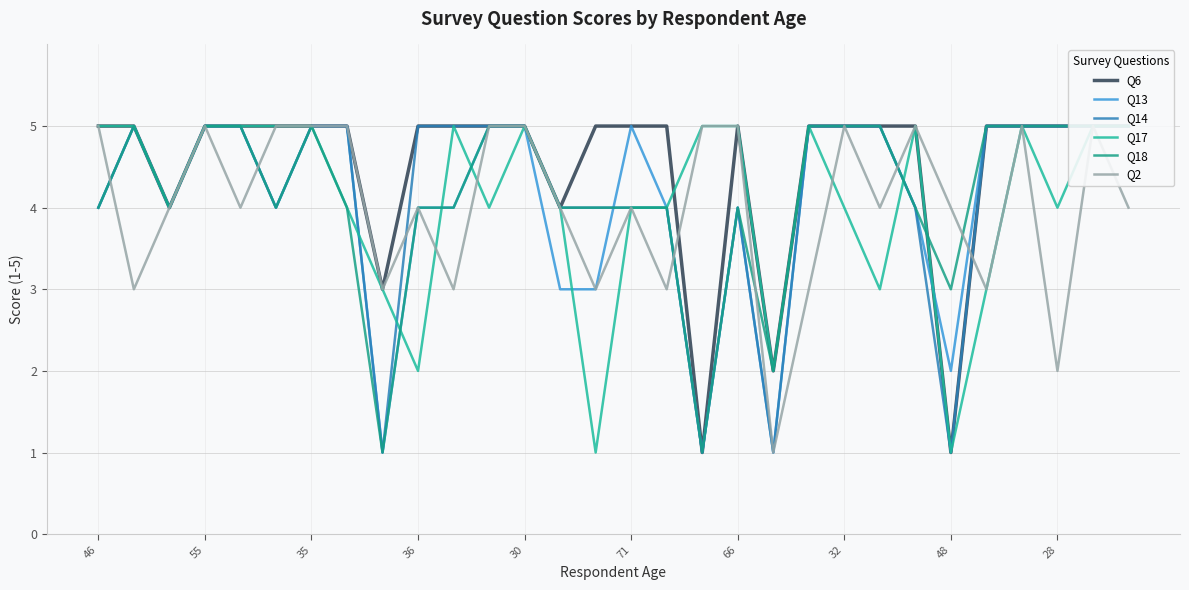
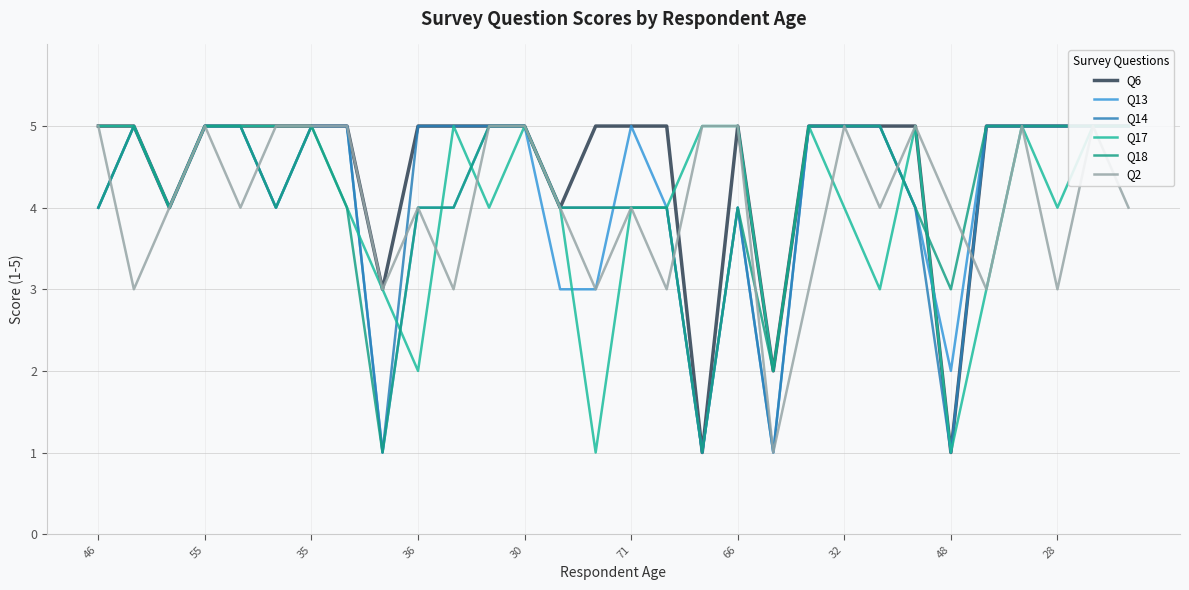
Q2, 28: 2 -> 3
